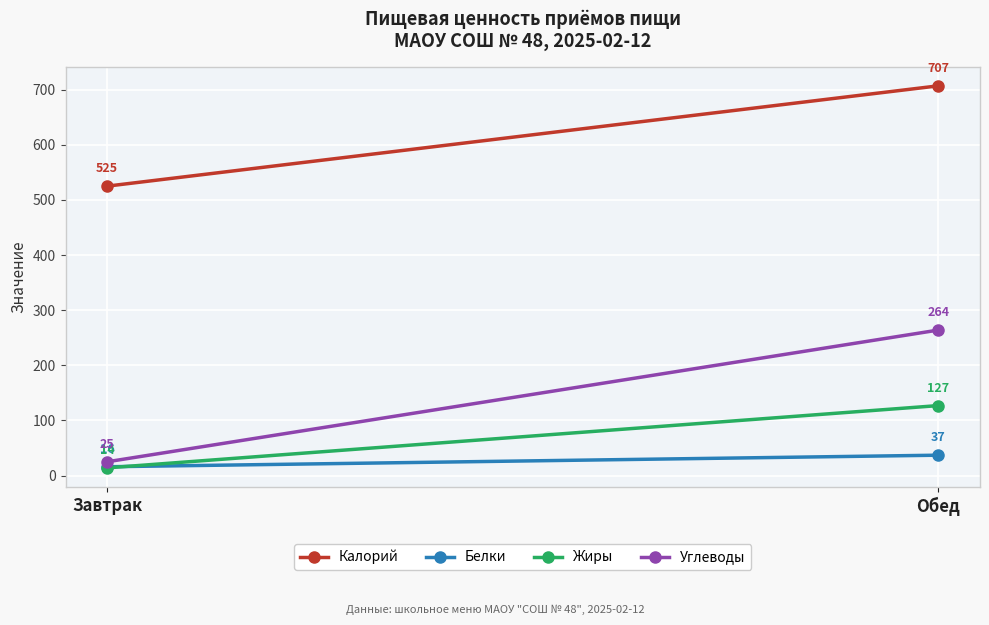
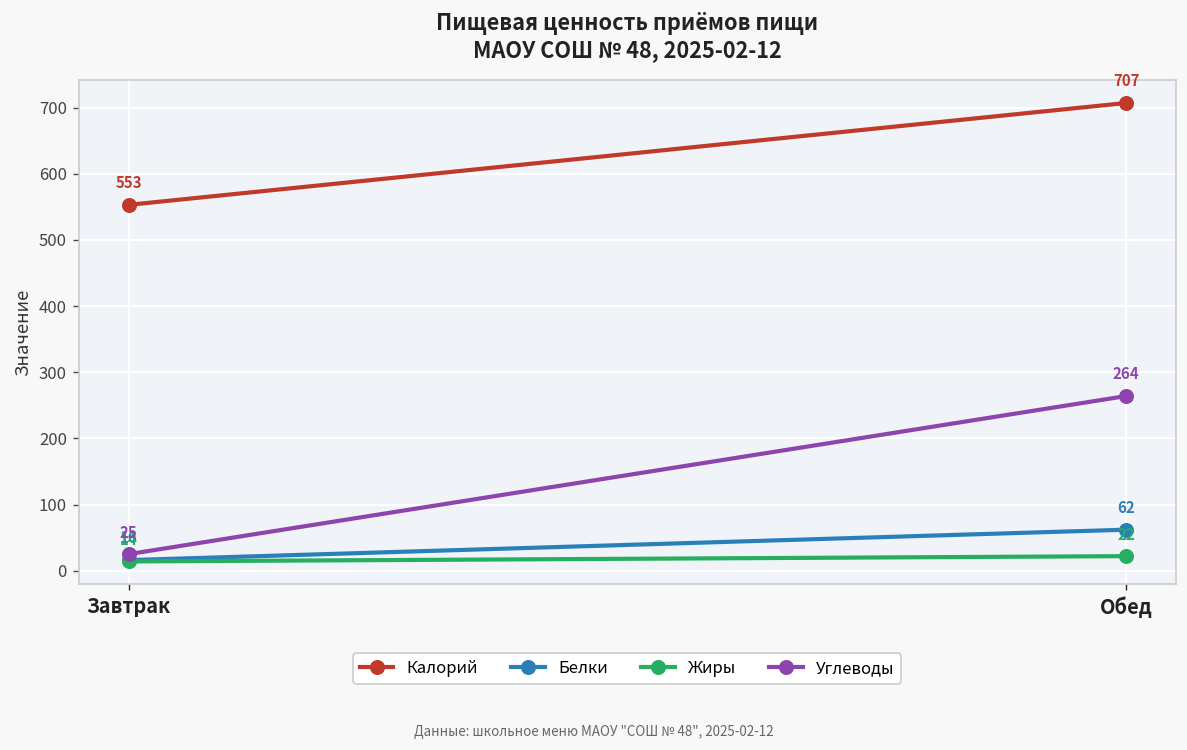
Калорий, Завтрак: 525 -> 553
Белки, Обед: 37 -> 62
Жиры, Обед: 127 -> 22
